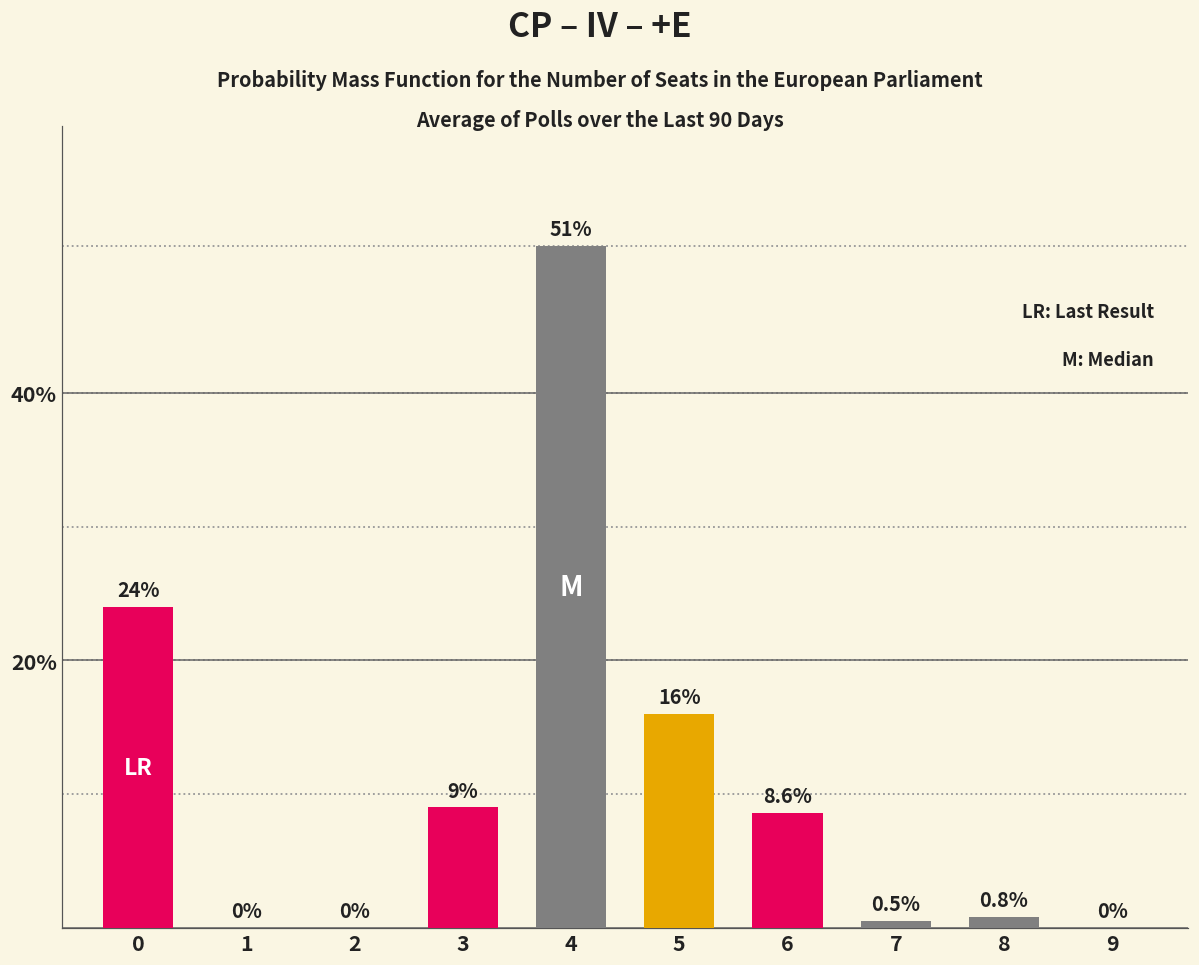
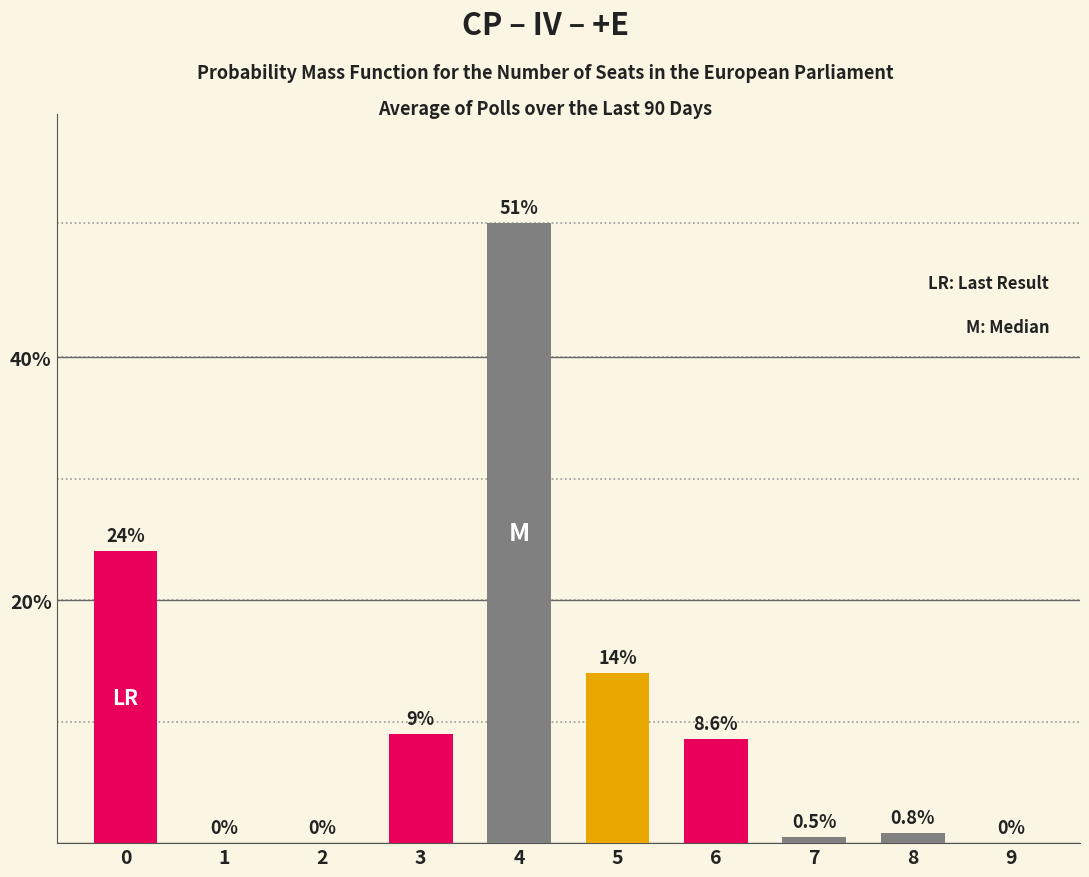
5: 16% -> 14%
